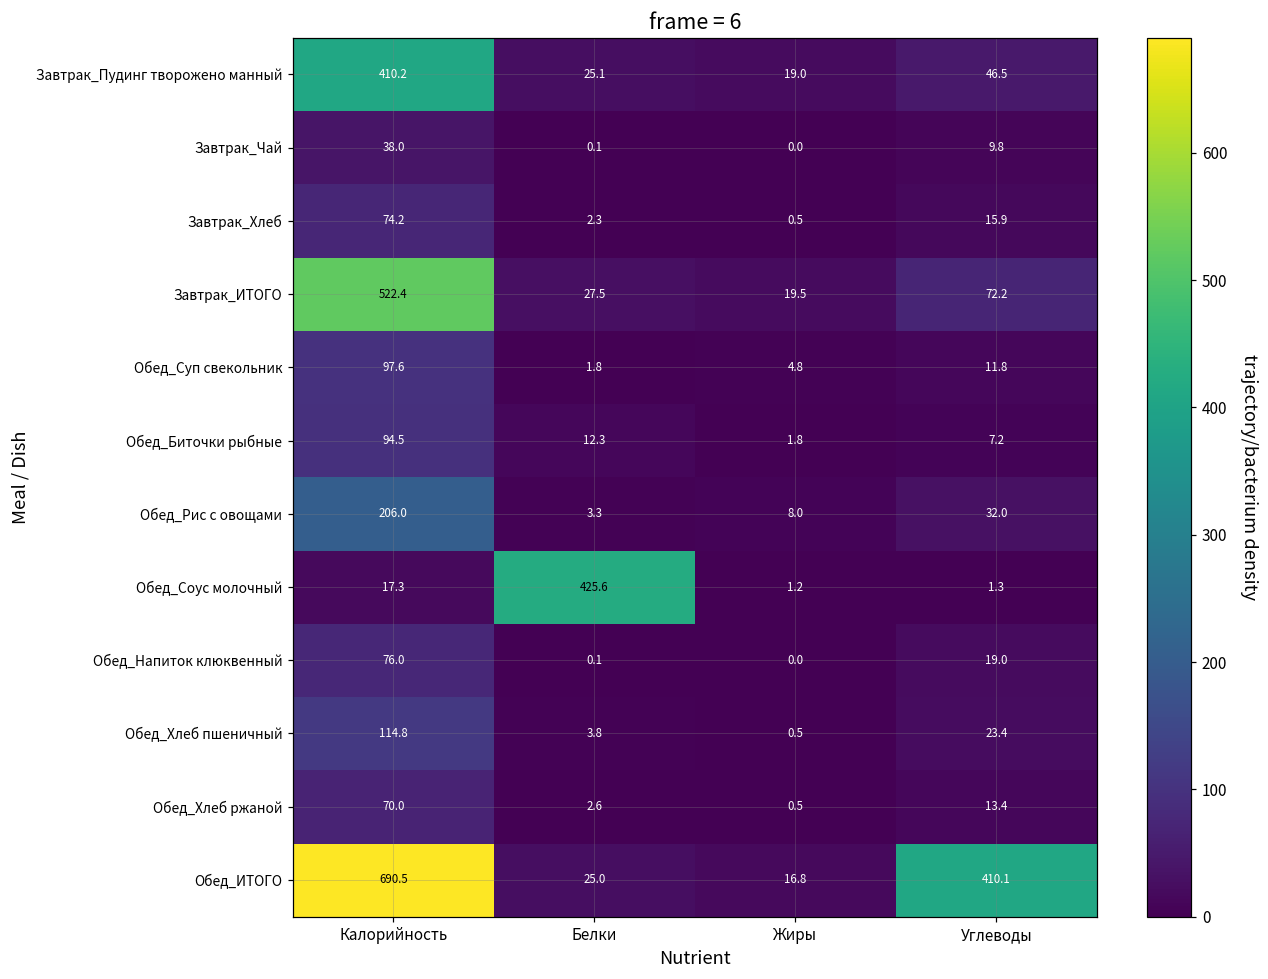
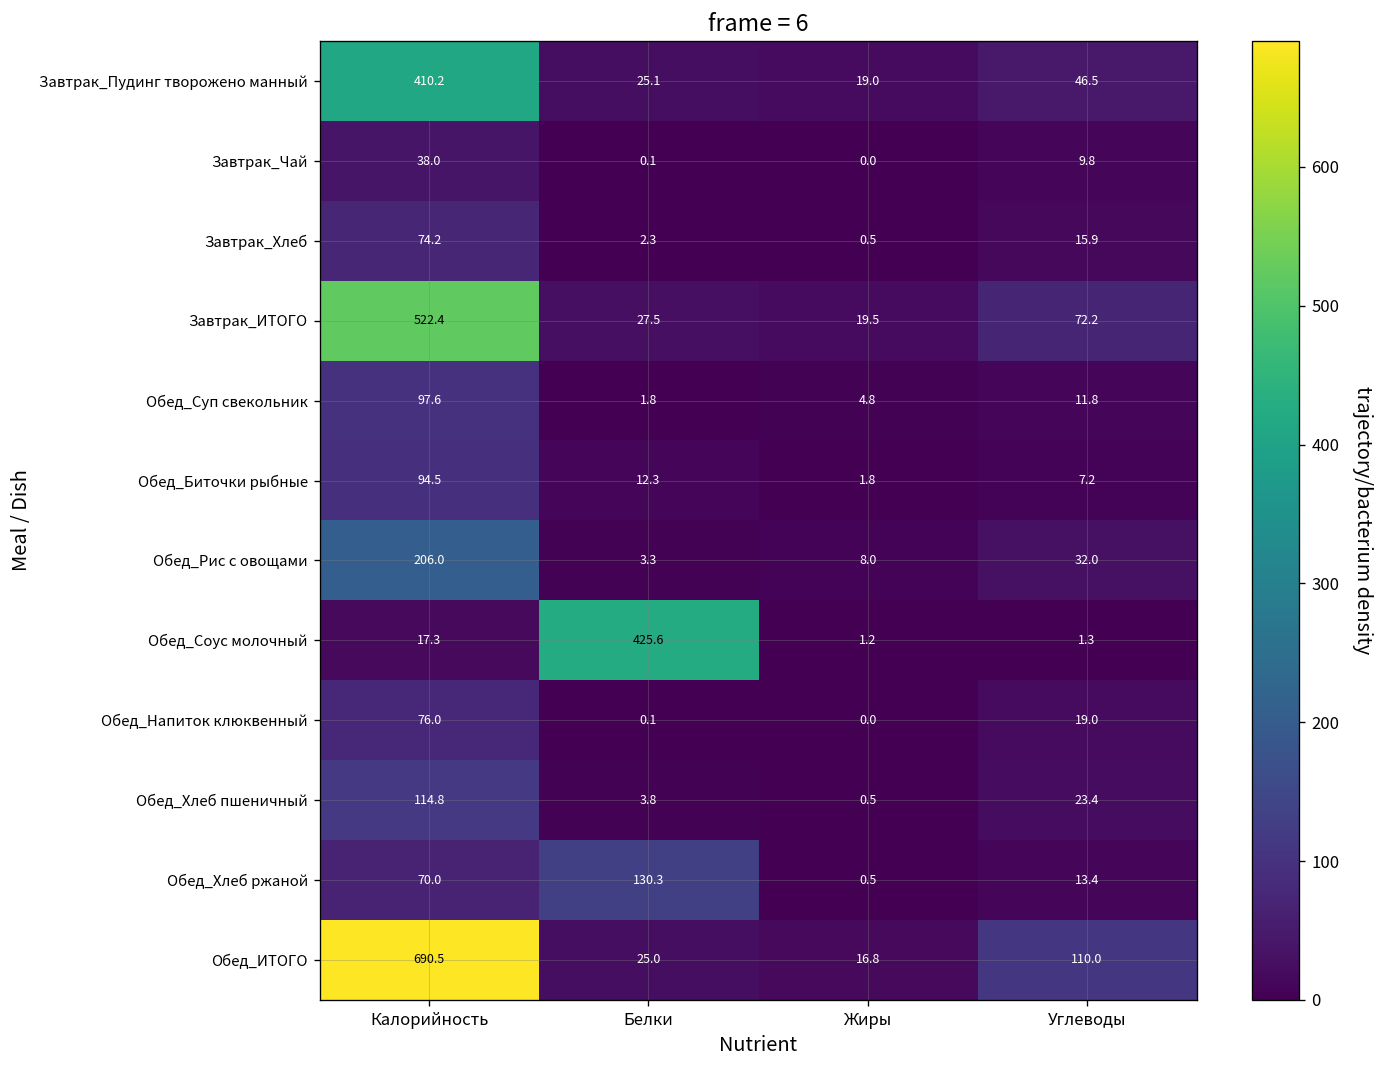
Обед_Хлеб ржаной, Белки: 2.6 -> 130.3
Обед_ИТОГО, Углеводы: 410.1 -> 110.0
